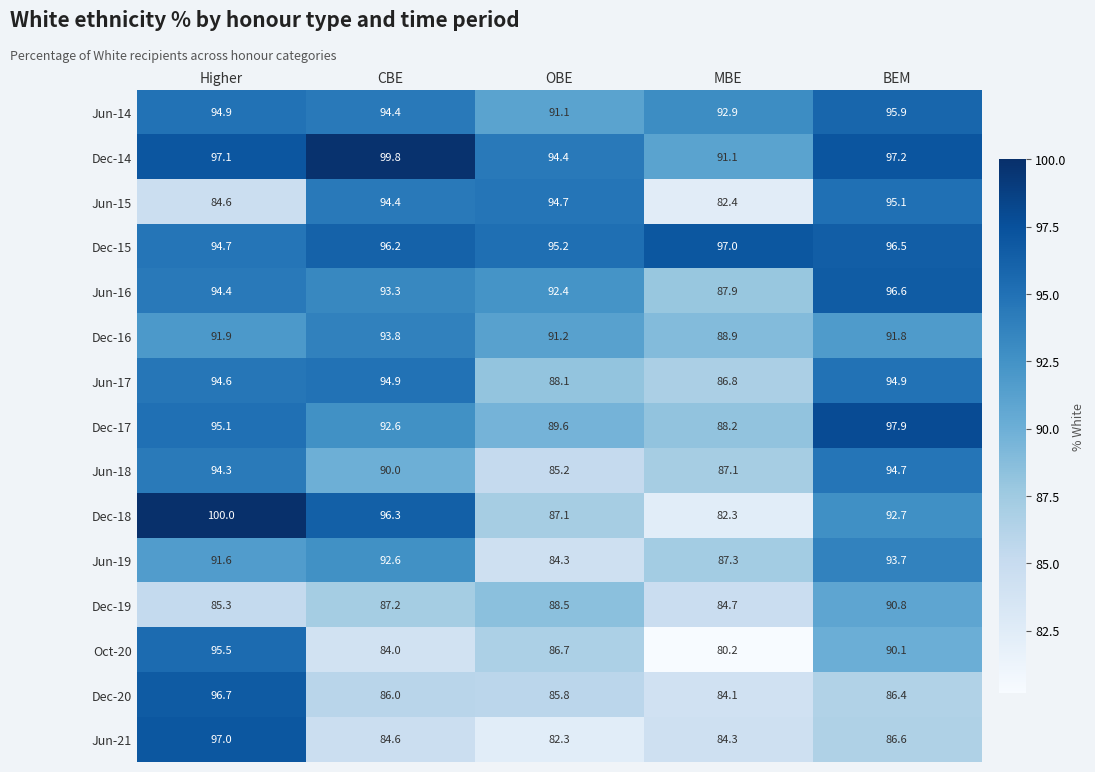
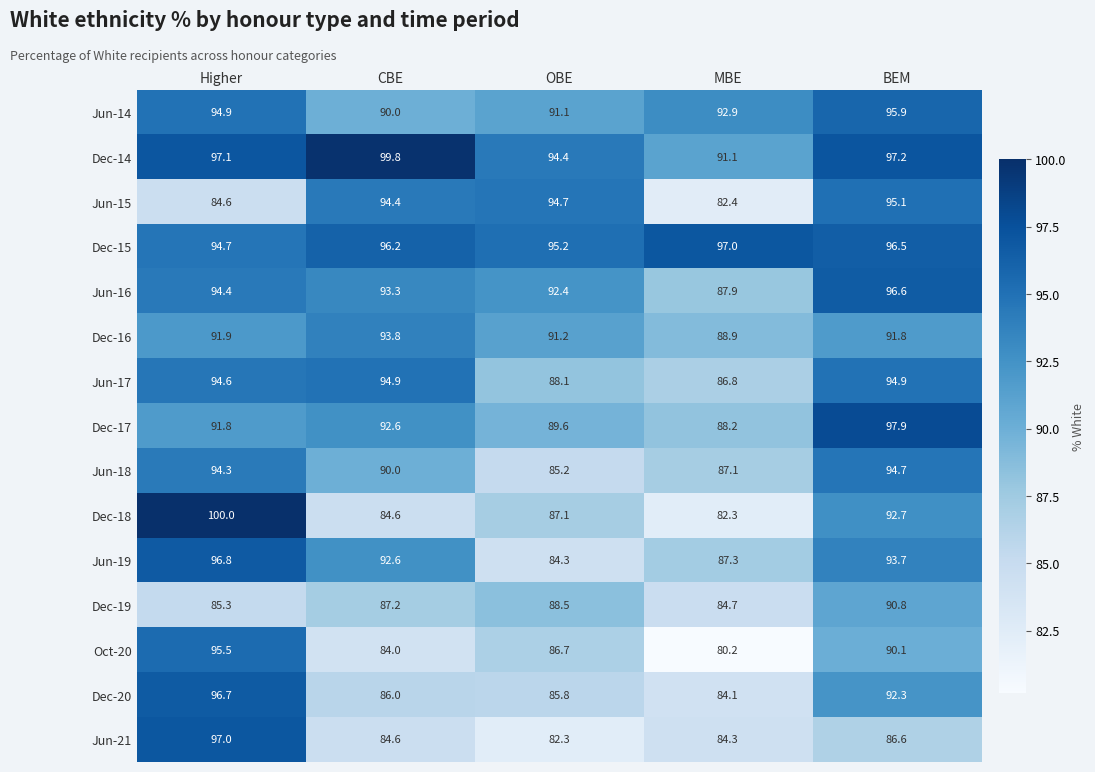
Jun-14, CBE: 94.4 -> 90.0
Dec-17, Higher: 95.1 -> 91.8
Dec-18, CBE: 96.3 -> 84.6
Jun-19, Higher: 91.6 -> 96.8
Dec-20, BEM: 86.4 -> 92.3
